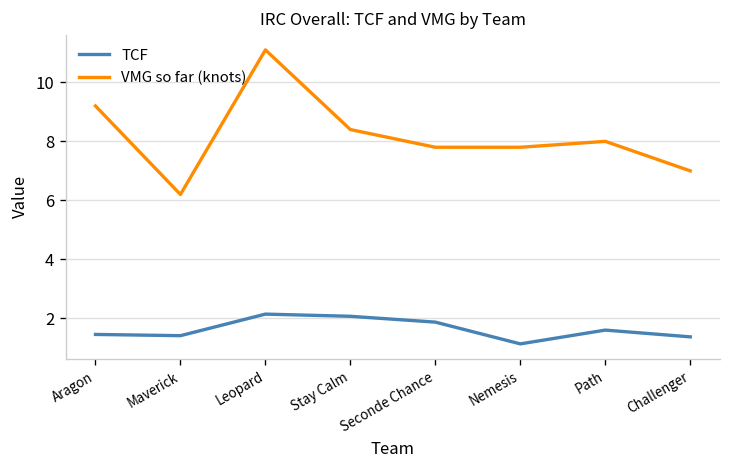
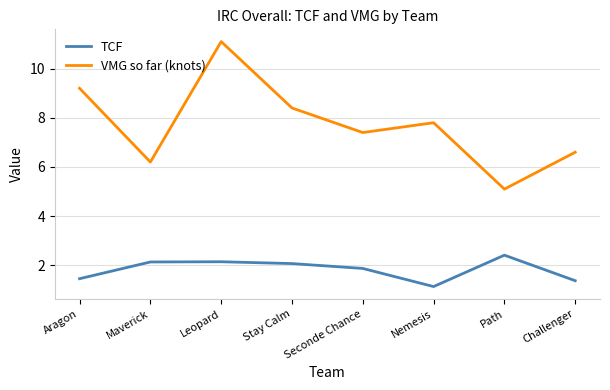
TCF, Maverick: 1.4 -> 2.1
VMG so far (knots), Seconde Chance: 7.8 -> 7.4
TCF, Path: 1.6 -> 2.4
VMG so far (knots), Path: 8.0 -> 5.1
VMG so far (knots), Challenger: 7.0 -> 6.6
